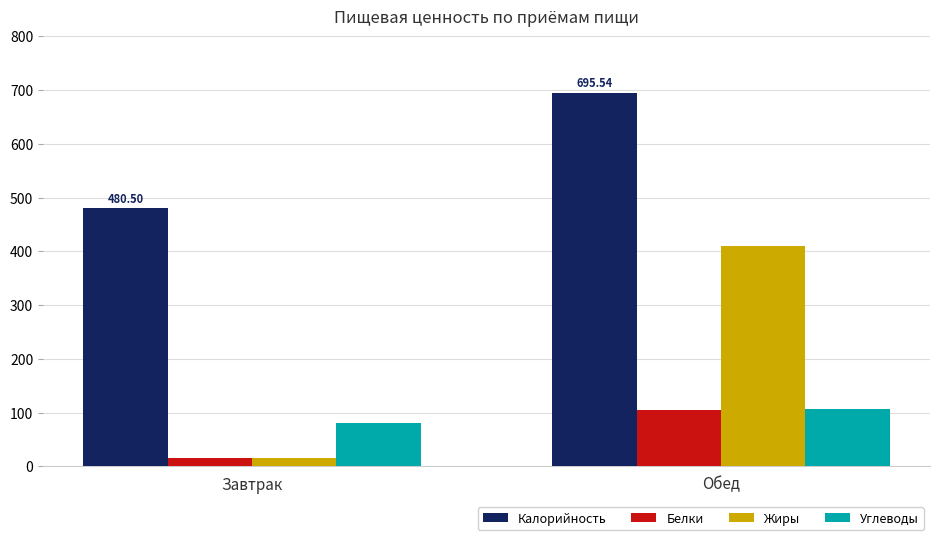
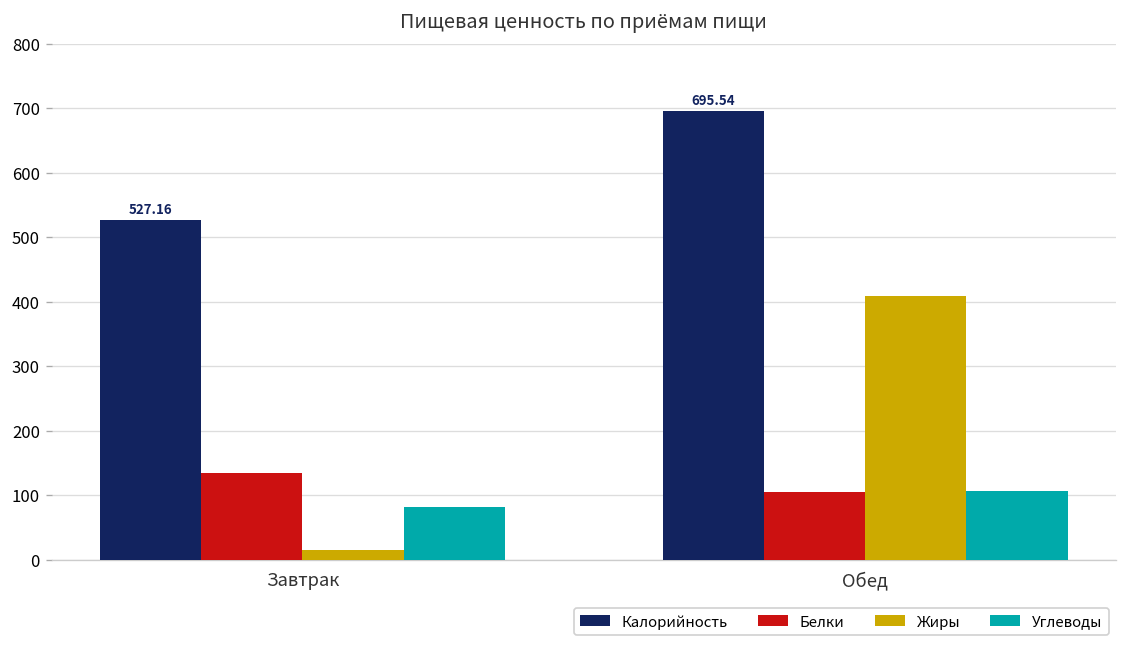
Калорийность, Завтрак: 480.50 -> 527.16
Белки, Завтрак: 20 -> 130
